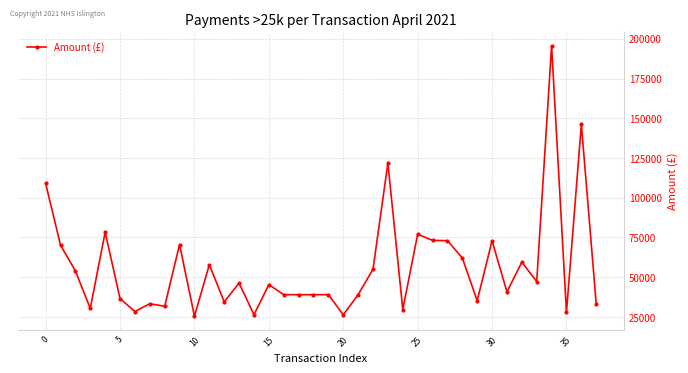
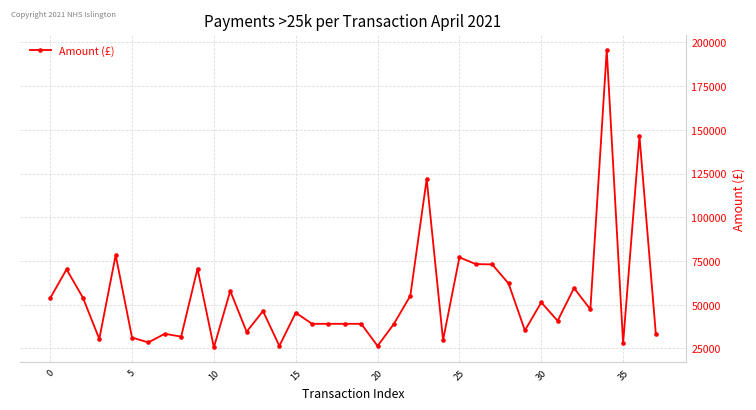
0: 109000 -> 54000
5: 37000 -> 31000
30: 73000 -> 51000
